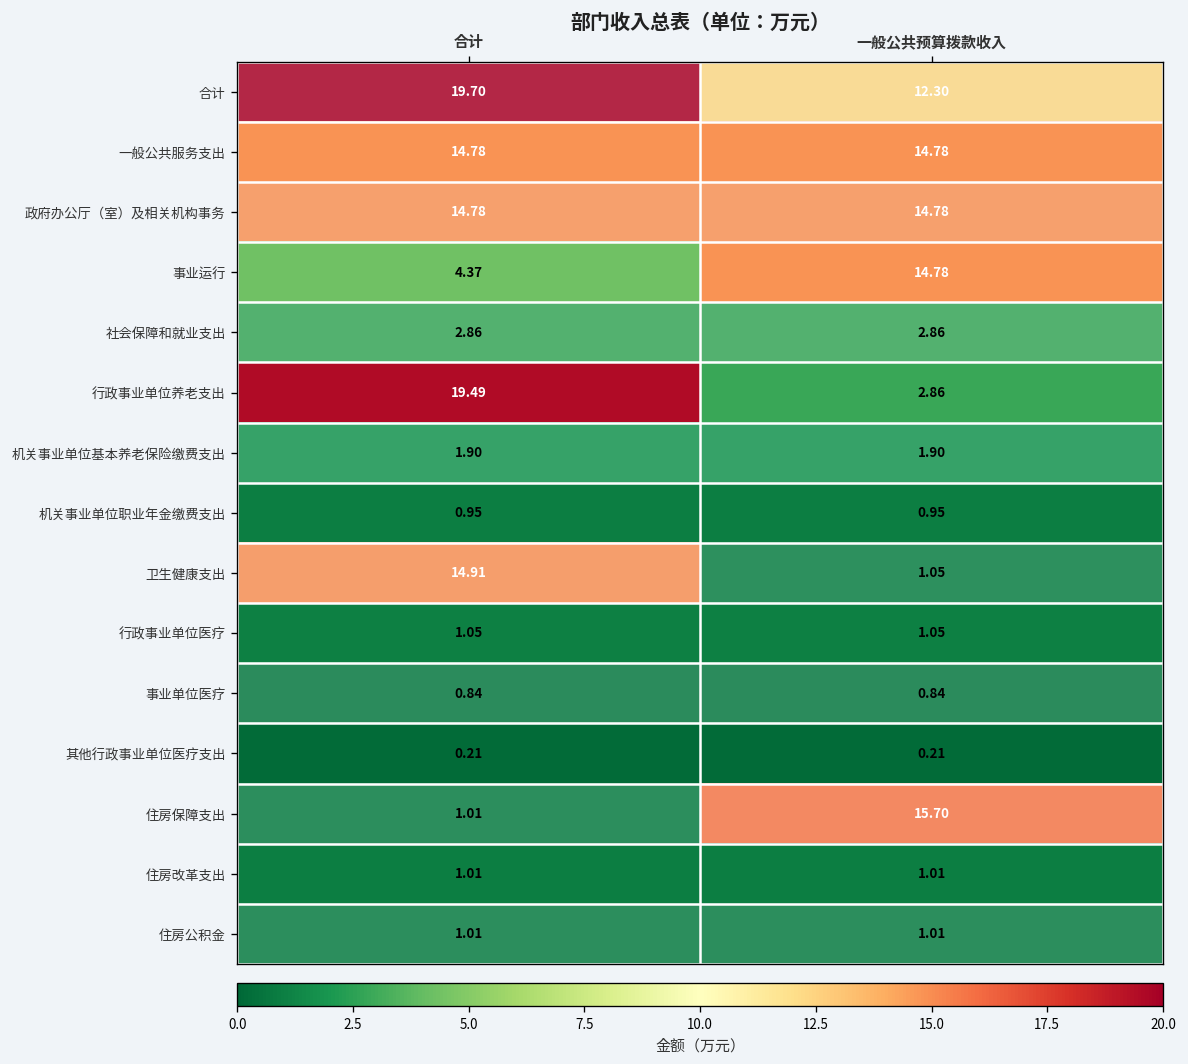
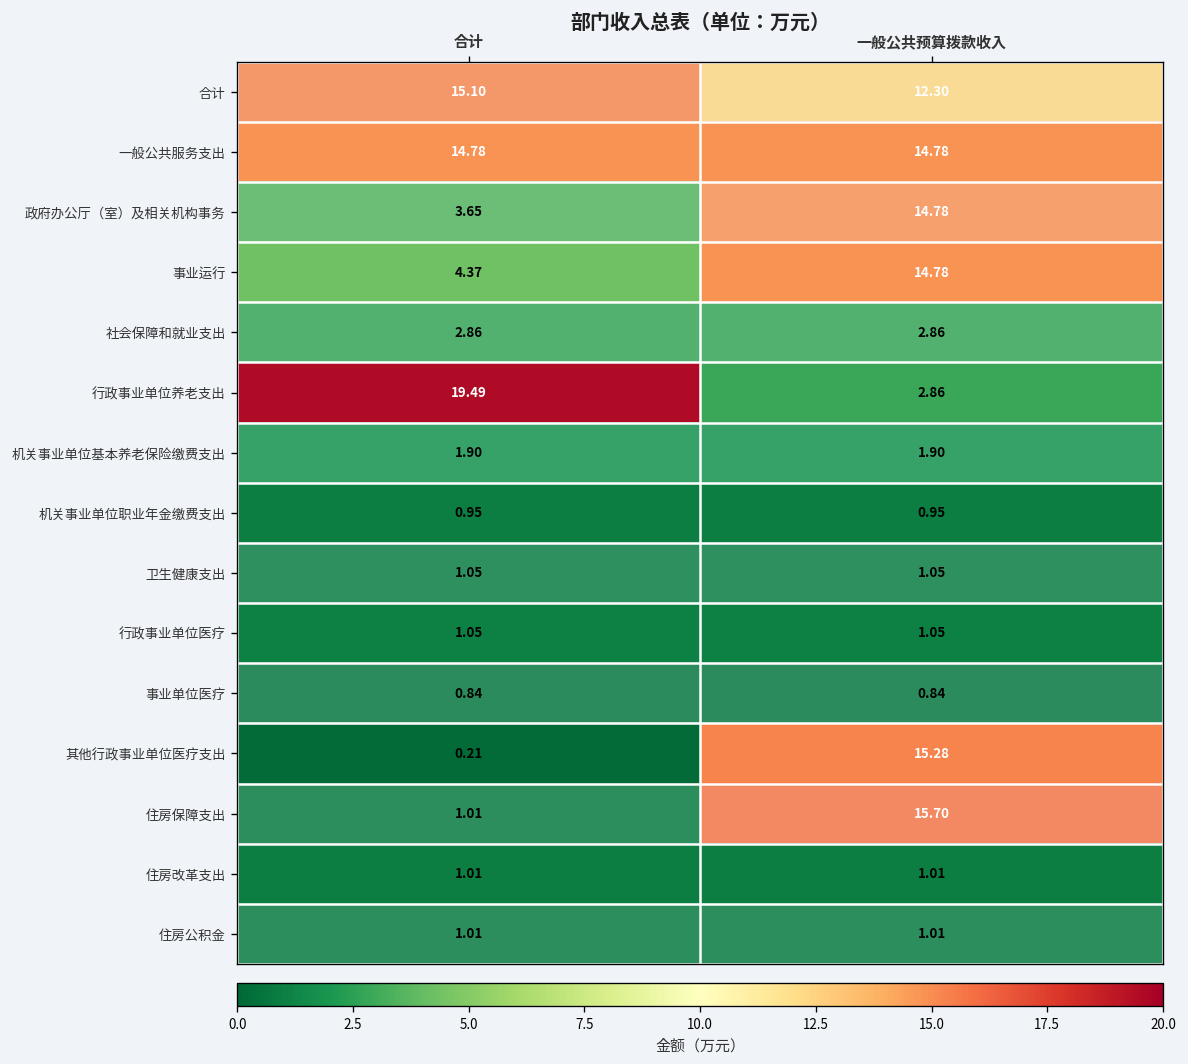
合计, 合计: 19.70 -> 15.10
政府办公厅（室）及相关机构事务, 合计: 14.78 -> 3.65
卫生健康支出, 合计: 14.91 -> 1.05
其他行政事业单位医疗支出, 一般公共预算拨款收入: 0.21 -> 15.28
